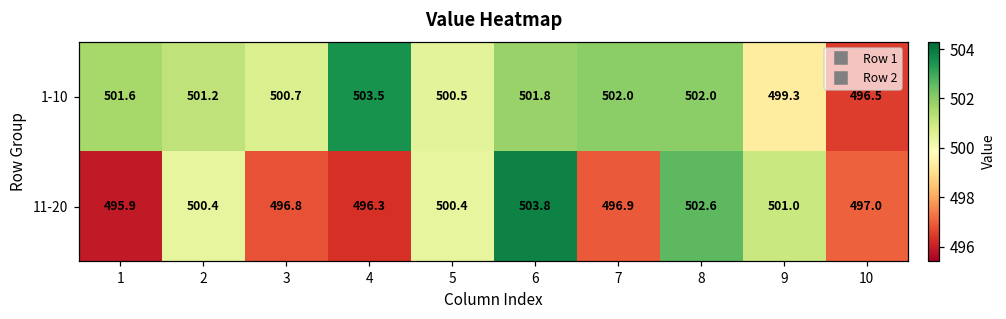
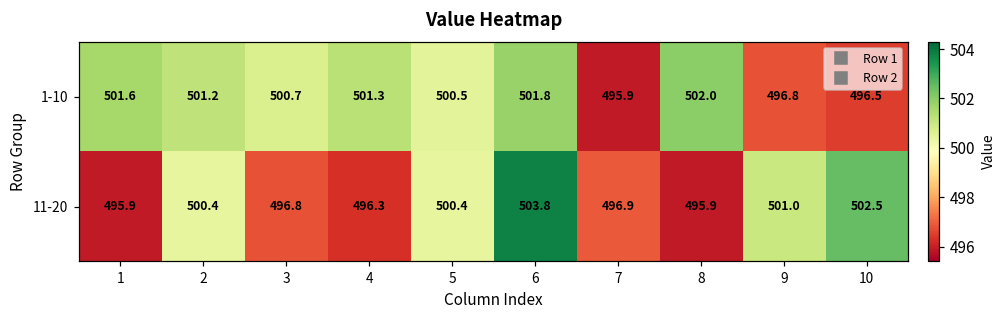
1-10, 4: 503.5 -> 501.3
1-10, 7: 502.0 -> 495.9
1-10, 9: 499.3 -> 496.8
11-20, 8: 502.6 -> 495.9
11-20, 10: 497.0 -> 502.5
